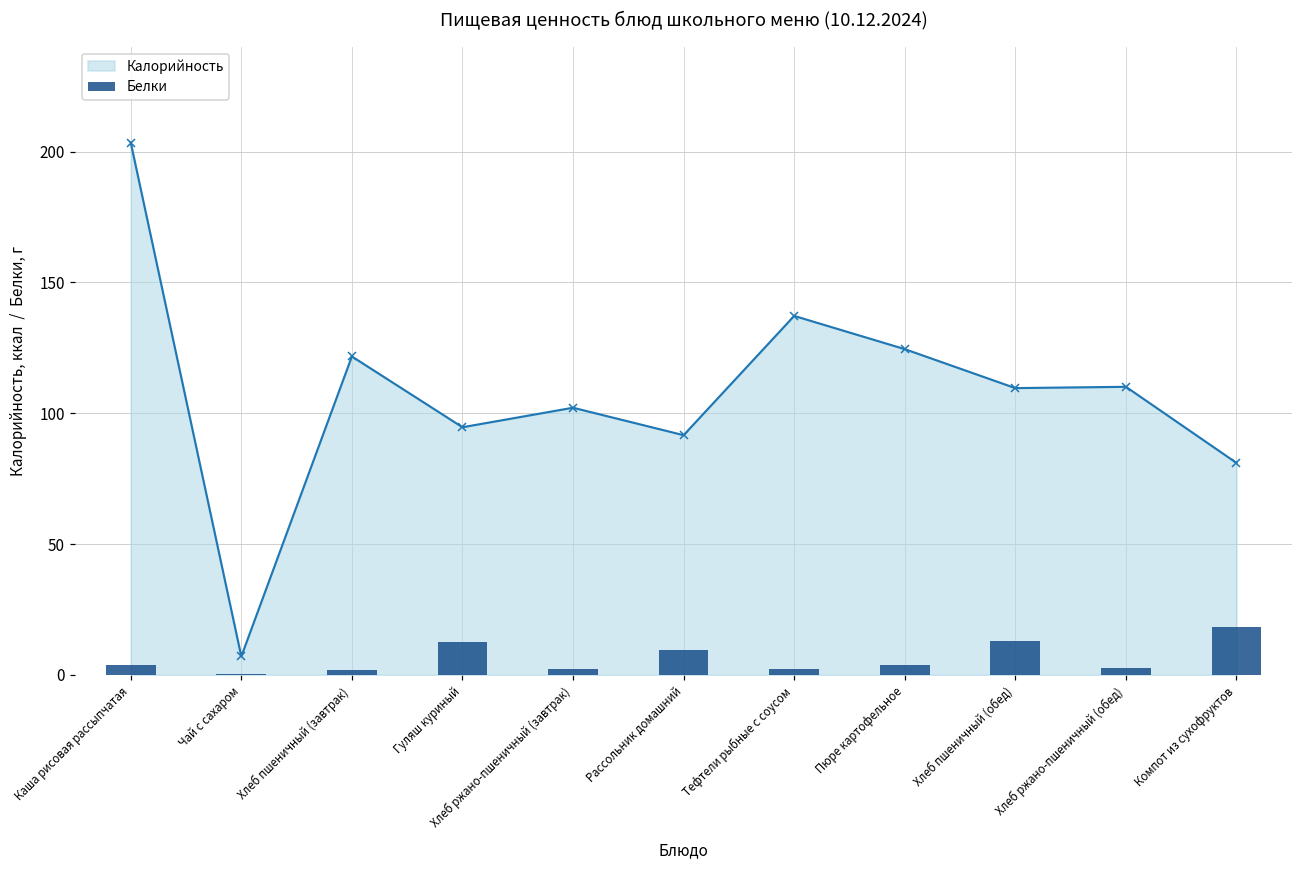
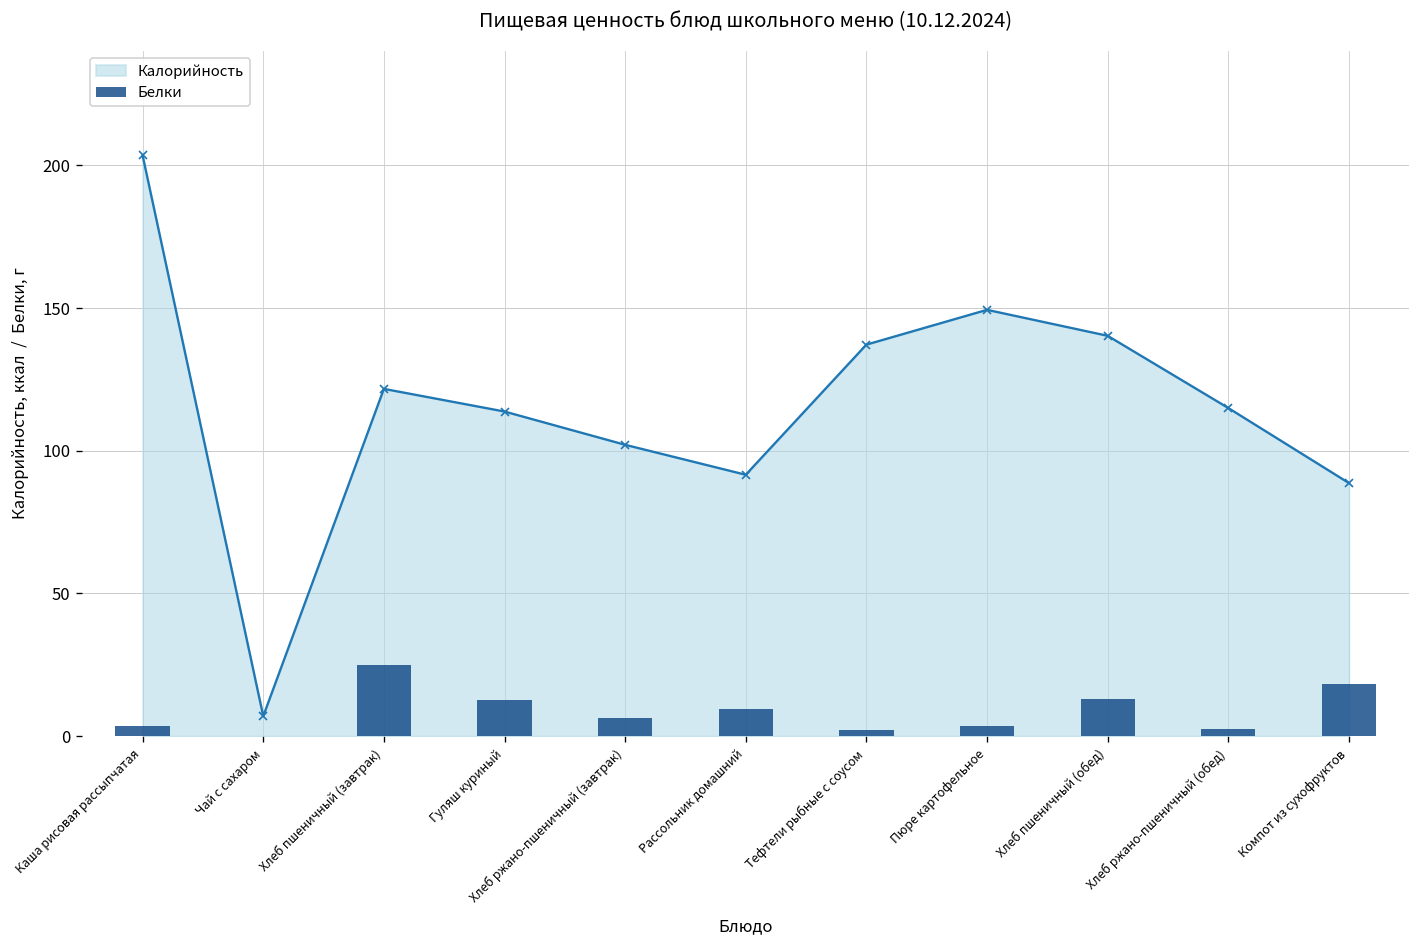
Белки, Хлеб пшеничный (завтрак): 2 -> 25
Калорийность, Гуляш куриный: 95 -> 114
Белки, Хлеб ржано-пшеничный (завтрак): 2 -> 6
Калорийность, Пюре картофельное: 125 -> 149
Калорийность, Хлеб пшеничный (обед): 110 -> 140
Калорийность, Хлеб ржано-пшеничный (обед): 110 -> 115
Калорийность, Компот из сухофруктов: 81 -> 89
